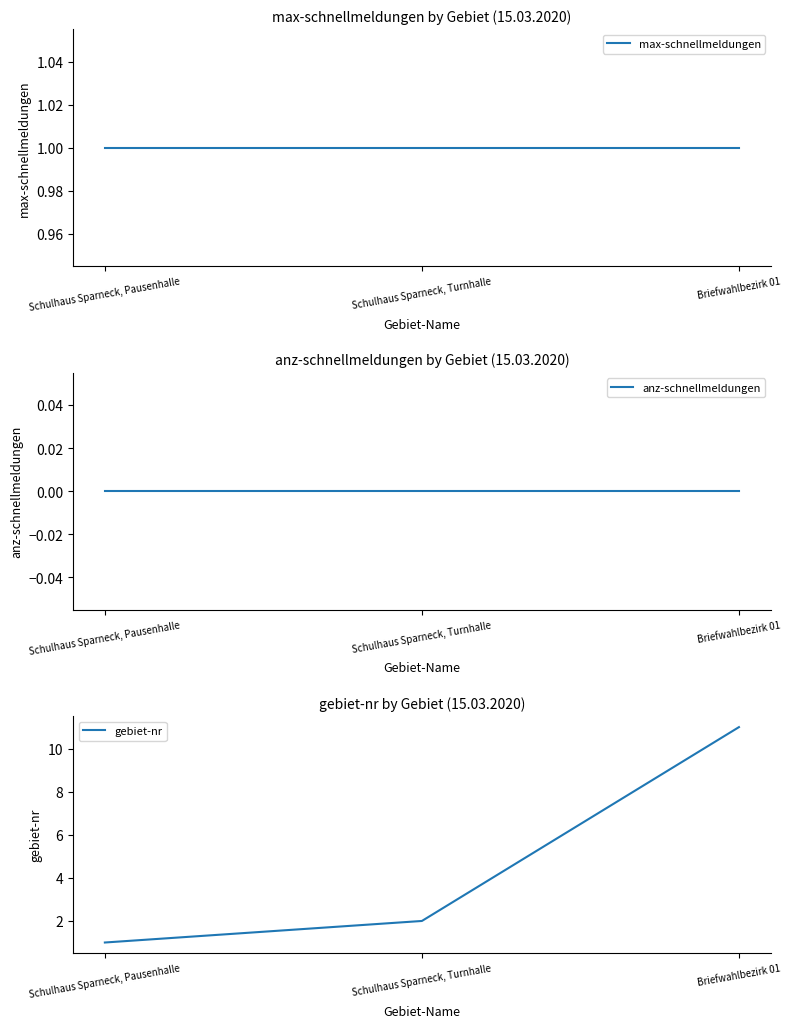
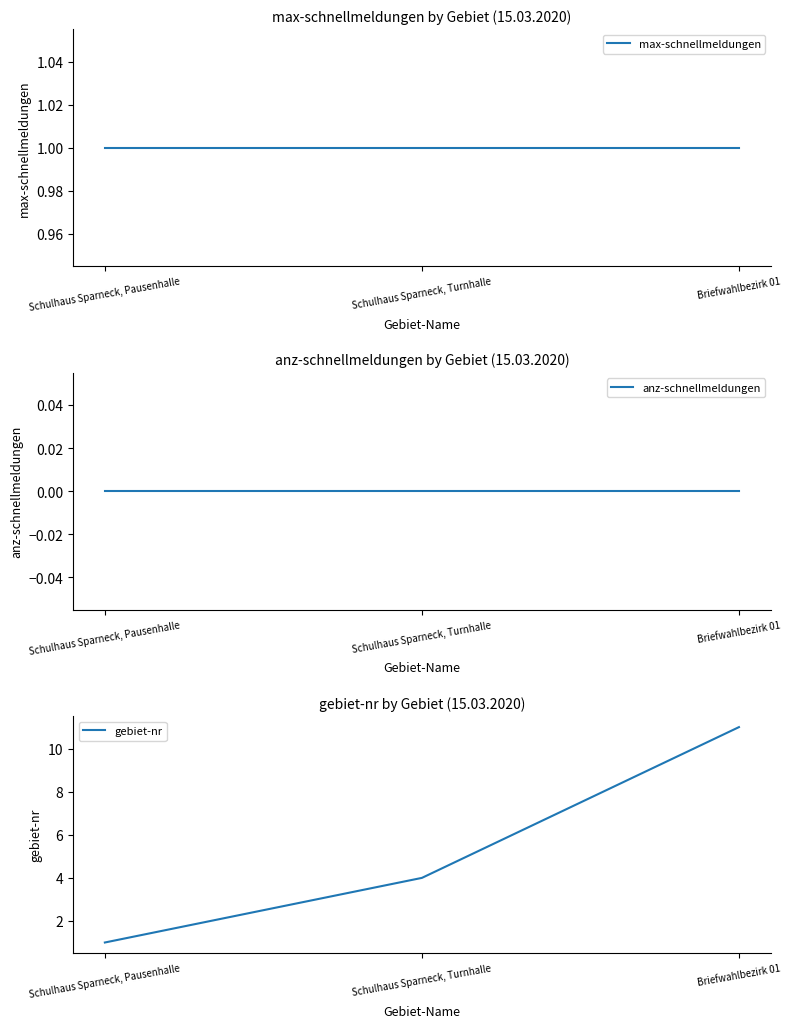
gebiet-nr by Gebiet (15.03.2020), Schulhaus Sparneck, Turnhalle: 2 -> 4
